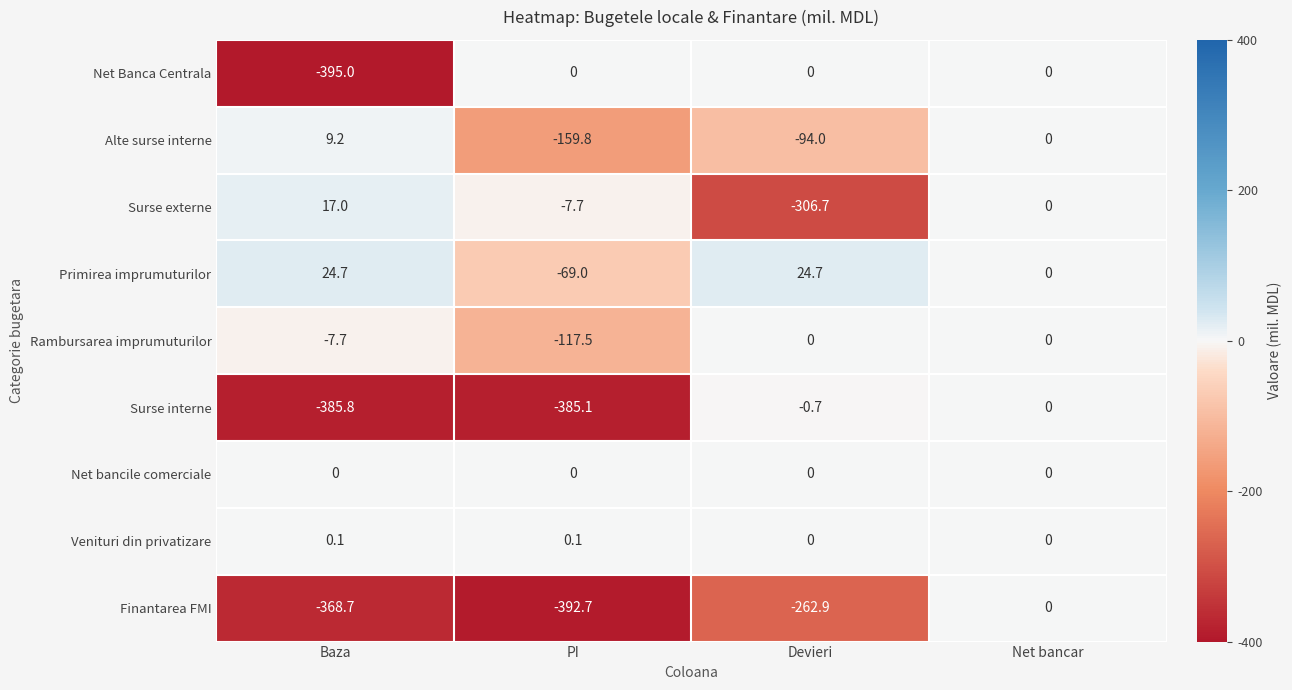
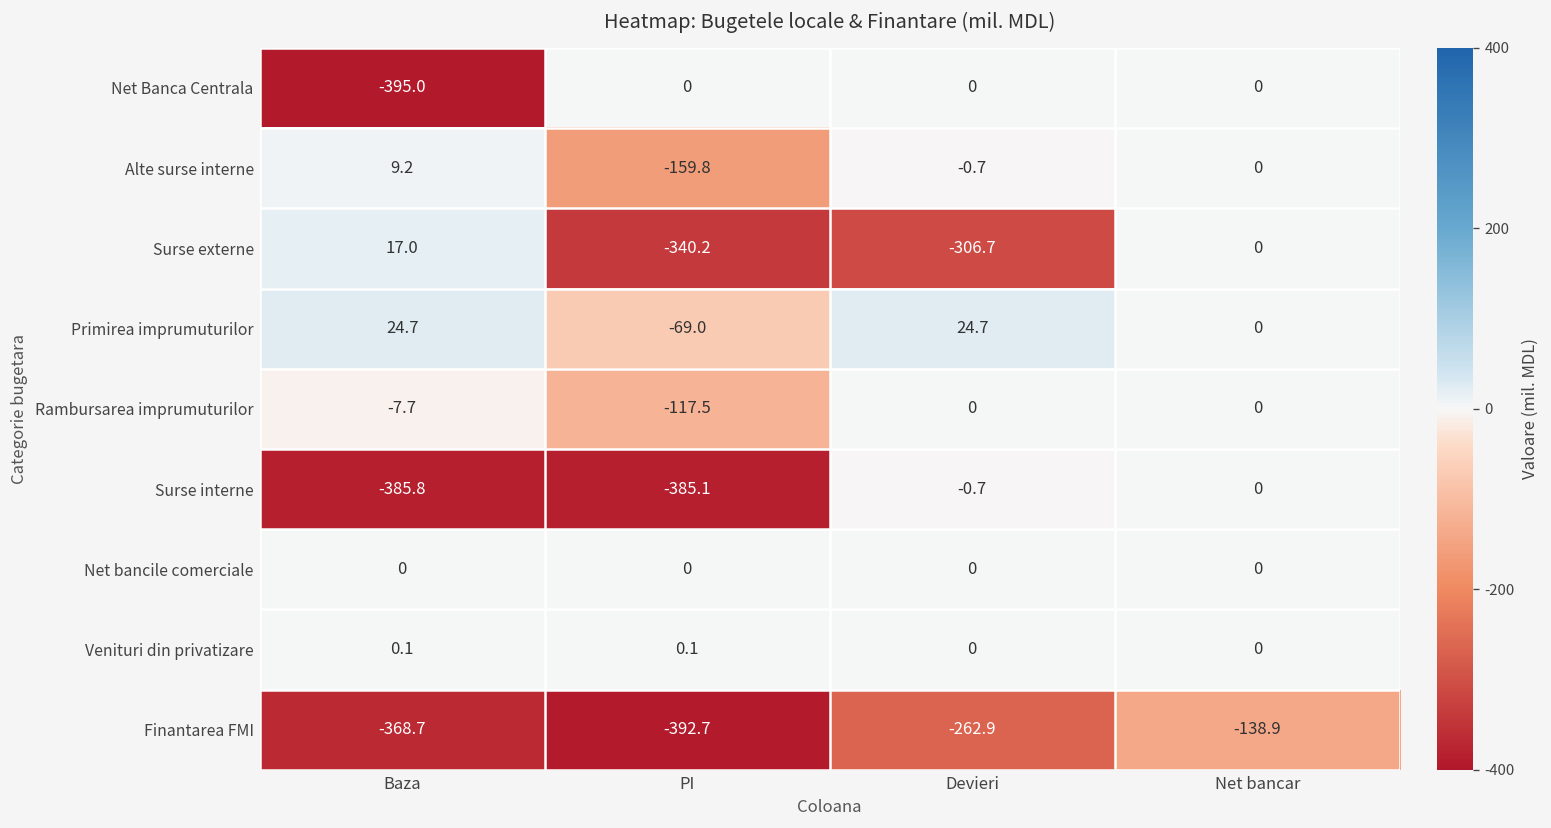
Alte surse interne, Devieri: -94.0 -> -0.7
Surse externe, PI: -7.7 -> -340.2
Finantarea FMI, Net bancar: 0 -> -138.9
